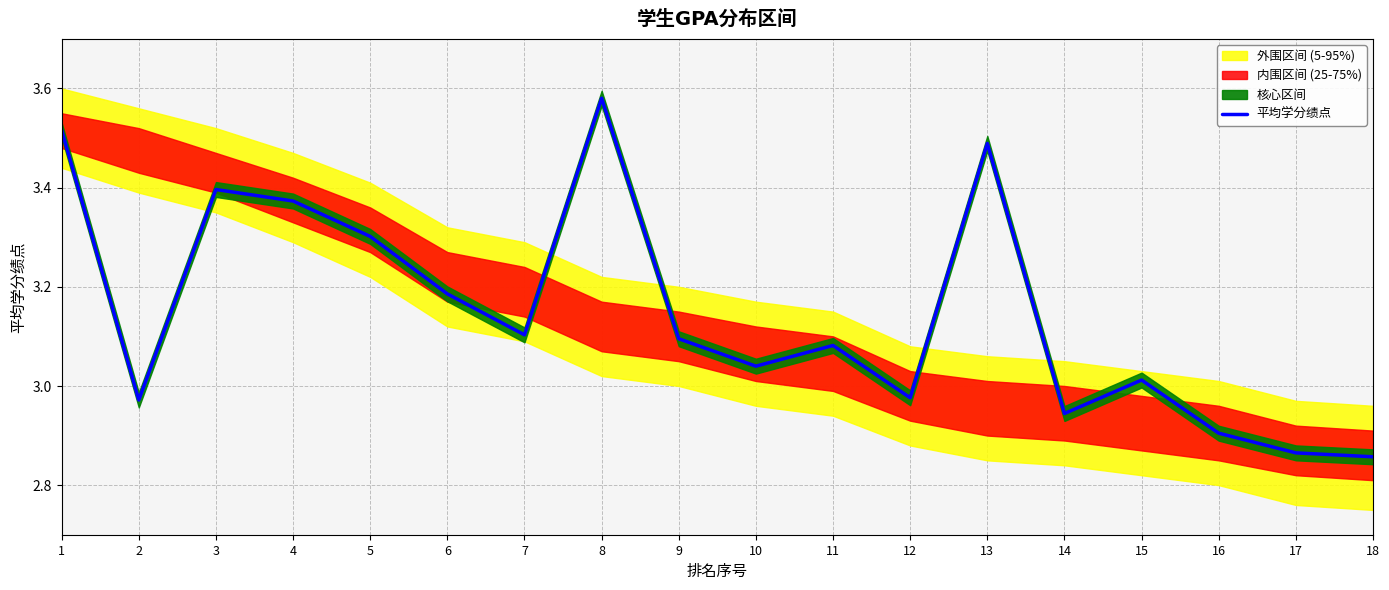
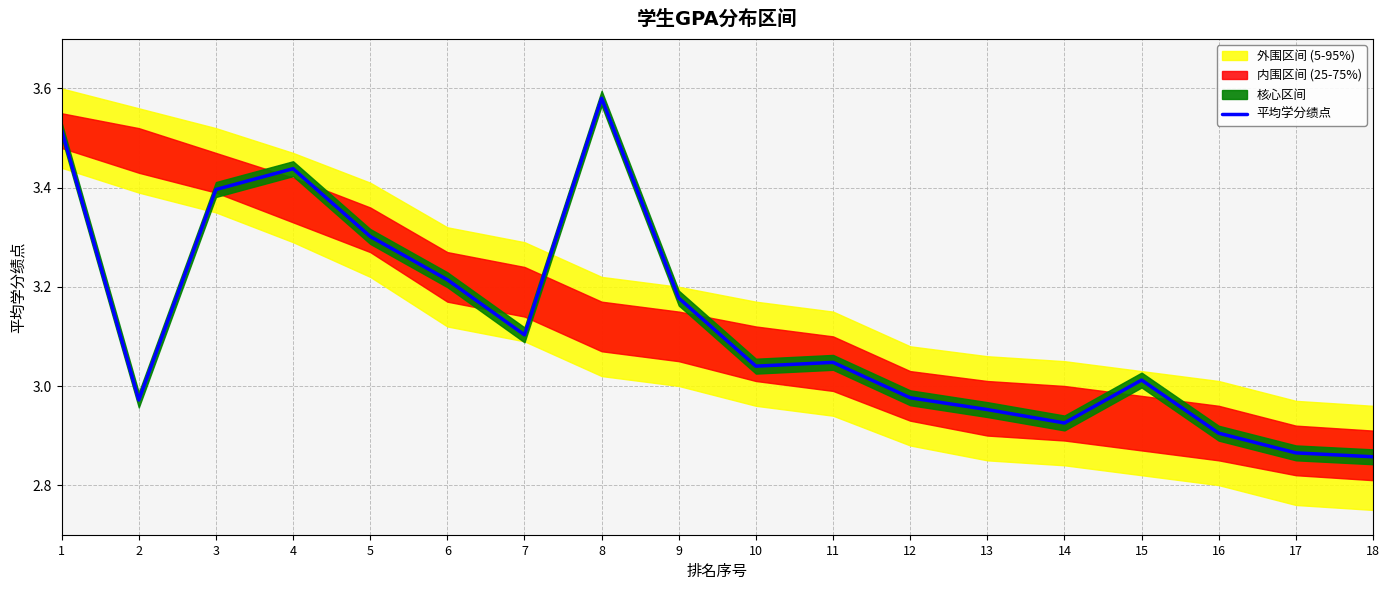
平均学分绩点, 4: 3.37 -> 3.44
平均学分绩点, 6: 3.19 -> 3.21
平均学分绩点, 9: 3.10 -> 3.18
平均学分绩点, 11: 3.08 -> 3.05
平均学分绩点, 13: 3.49 -> 2.95
平均学分绩点, 14: 2.94 -> 2.93
